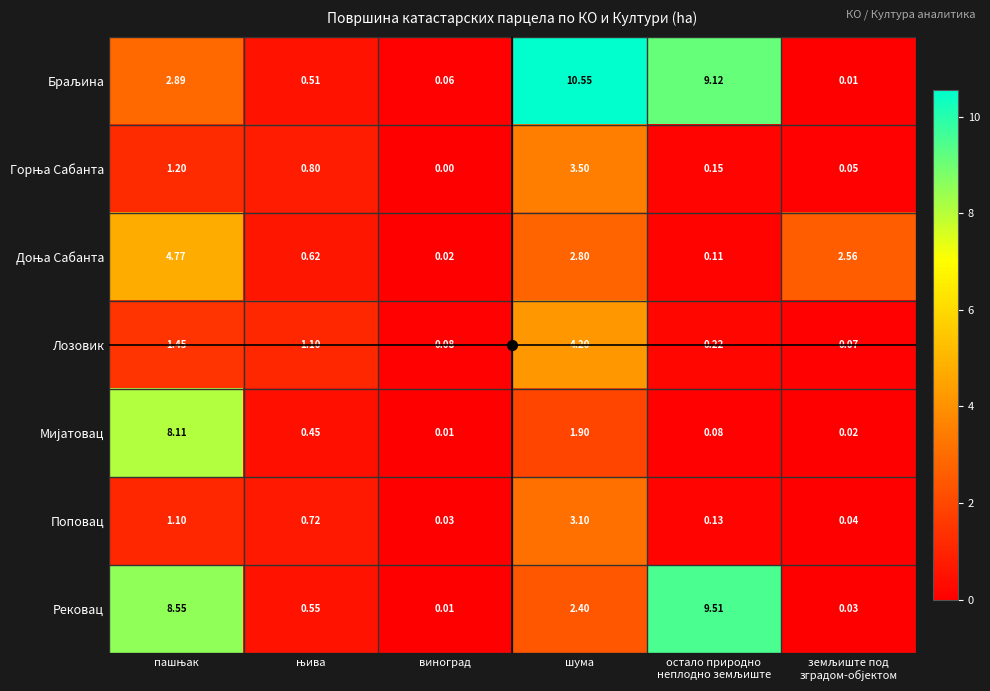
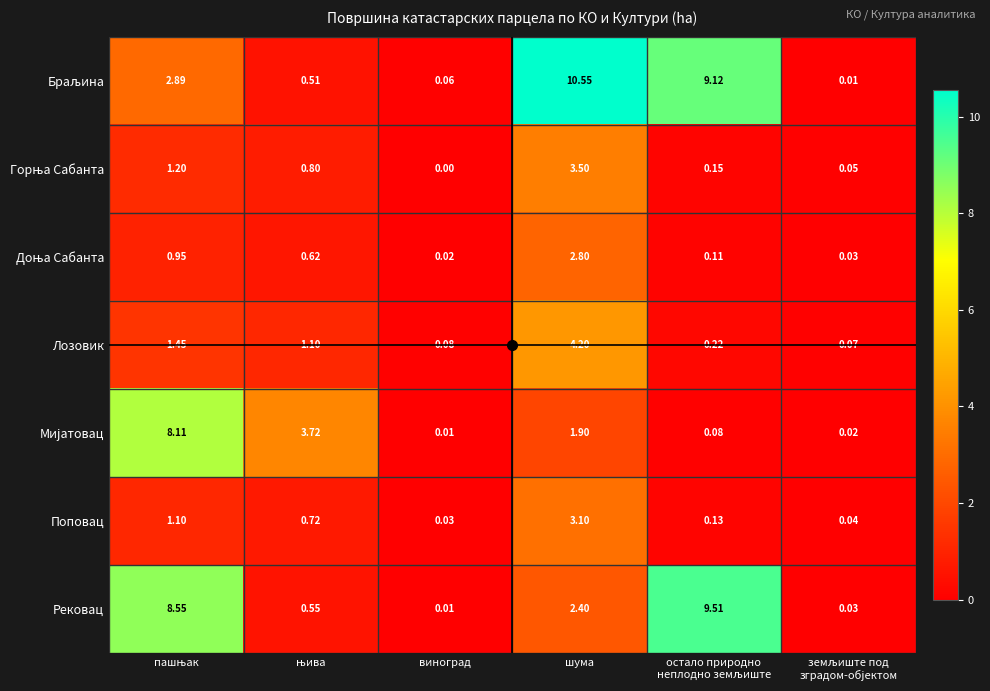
Доња Сабанта, пашњак: 4.77 -> 0.95
Доња Сабанта, земљиште под зградом-објектом: 2.56 -> 0.03
Мијатовац, њива: 0.45 -> 3.72
